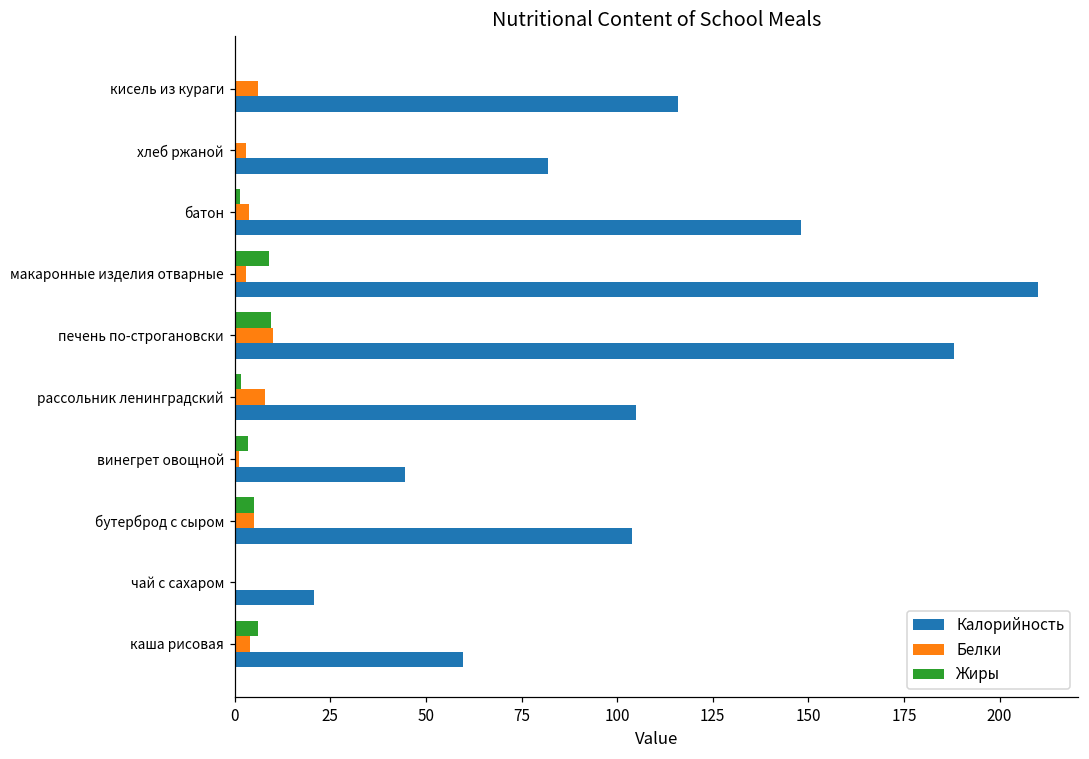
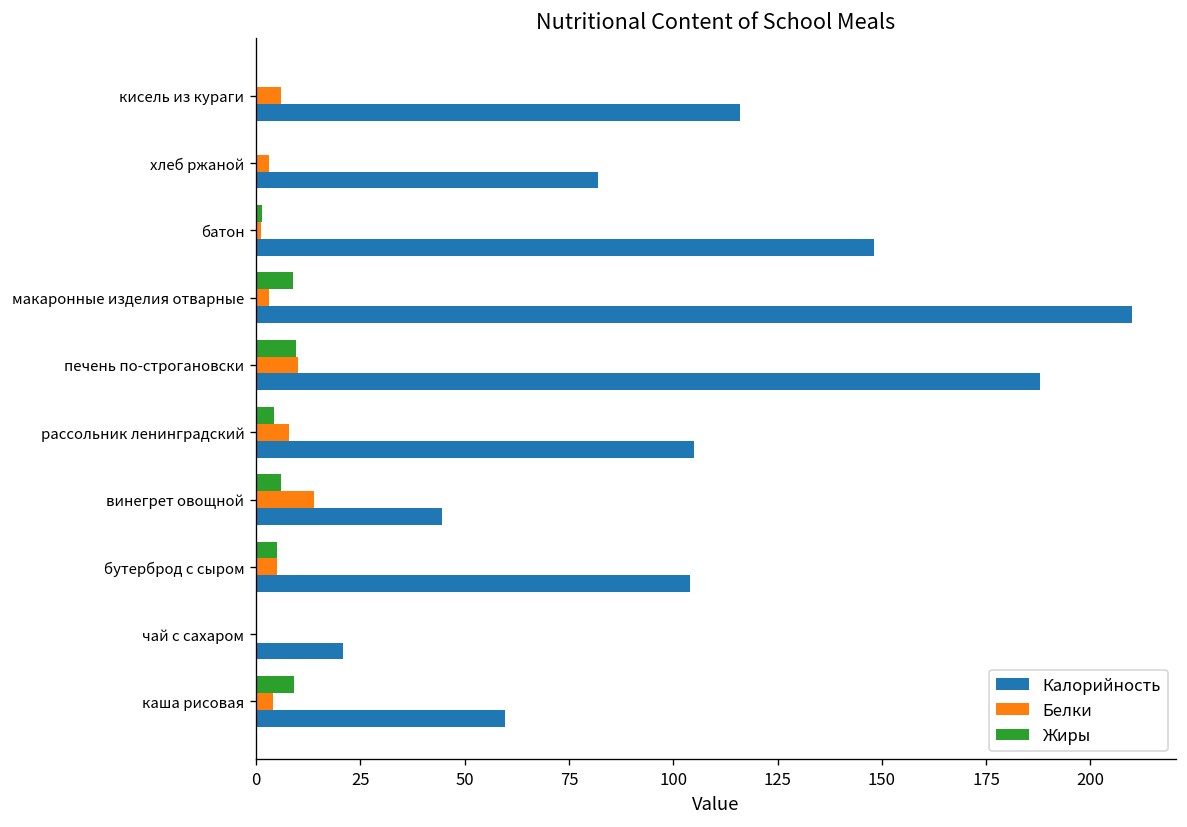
Белки, батон: 4 -> 1
Жиры, рассольник ленинградский: 2 -> 4
Жиры, винегрет овощной: 4 -> 6
Белки, винегрет овощной: 1 -> 14
Жиры, каша рисовая: 6 -> 9
